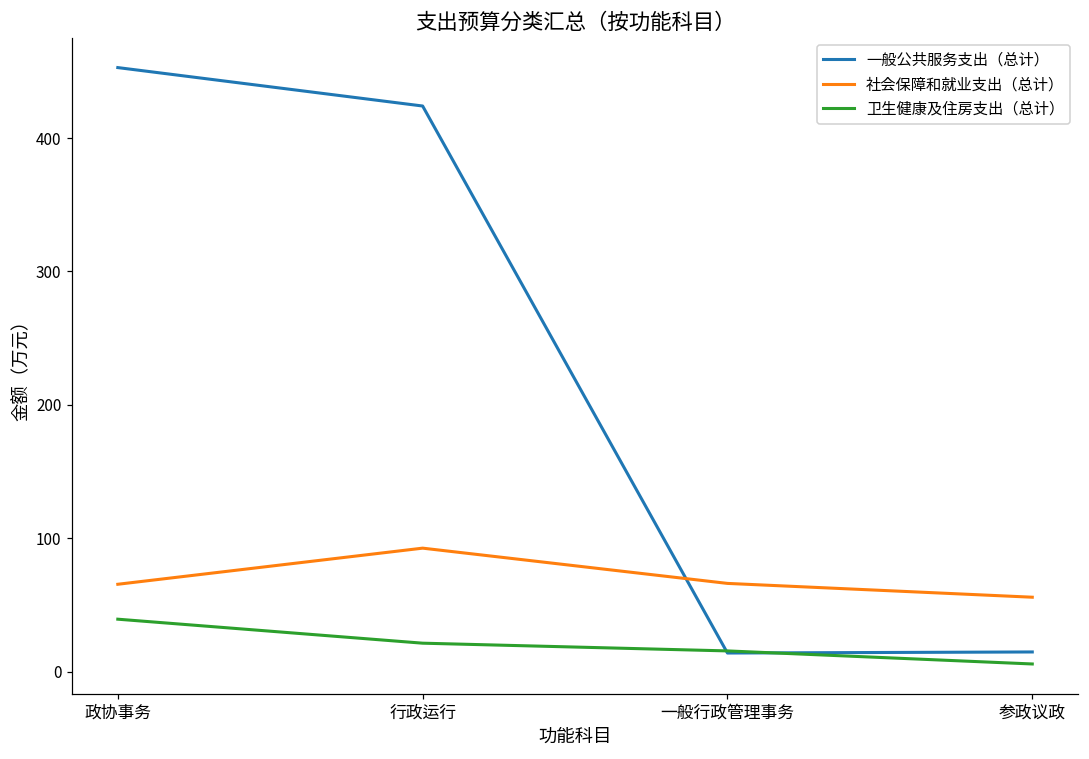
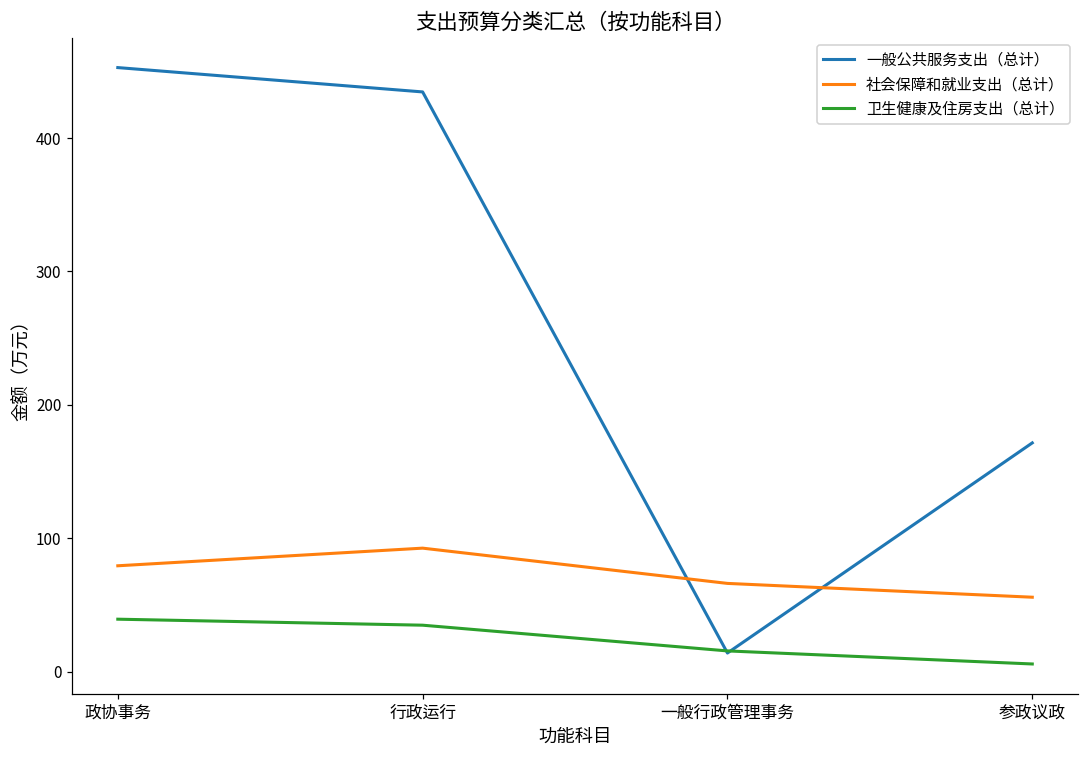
社会保障和就业支出（总计）, 政协事务: 66 -> 79
一般公共服务支出（总计）, 行政运行: 424 -> 435
卫生健康及住房支出（总计）, 行政运行: 21 -> 35
一般公共服务支出（总计）, 参政议政: 15 -> 172
